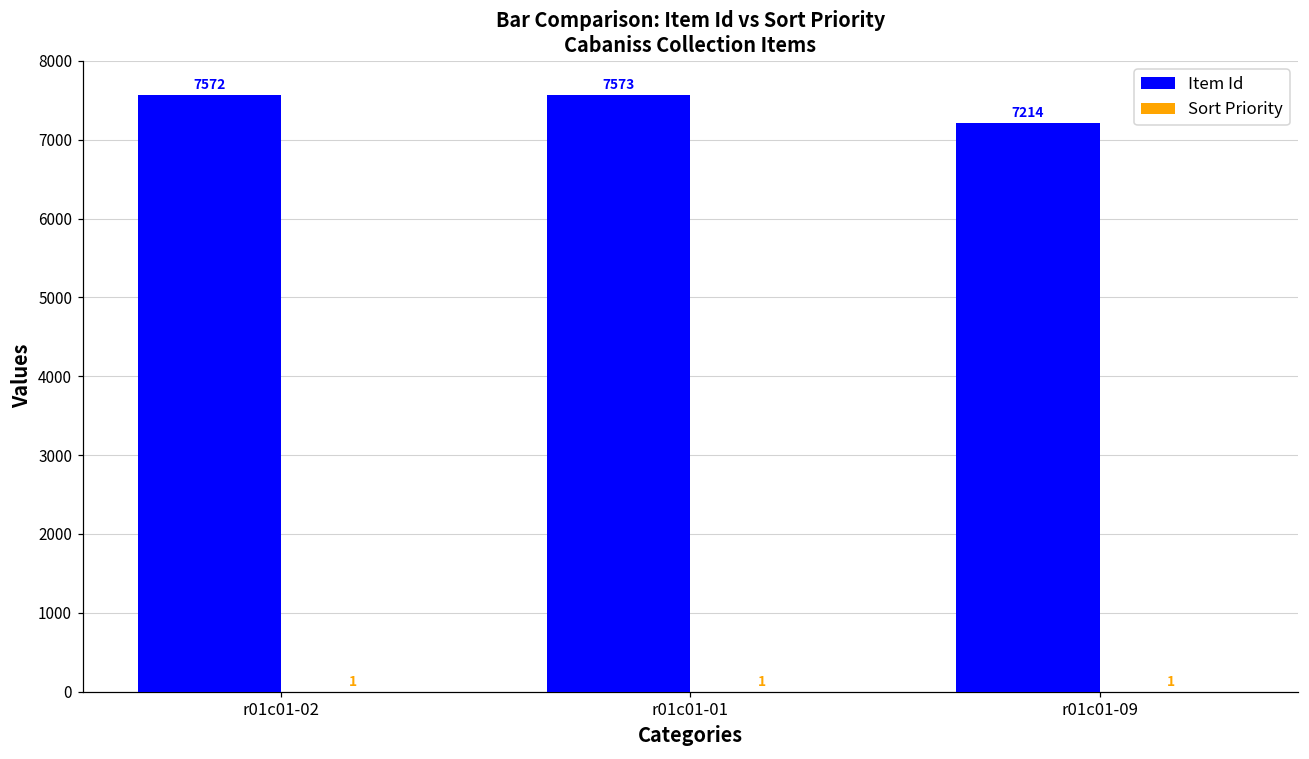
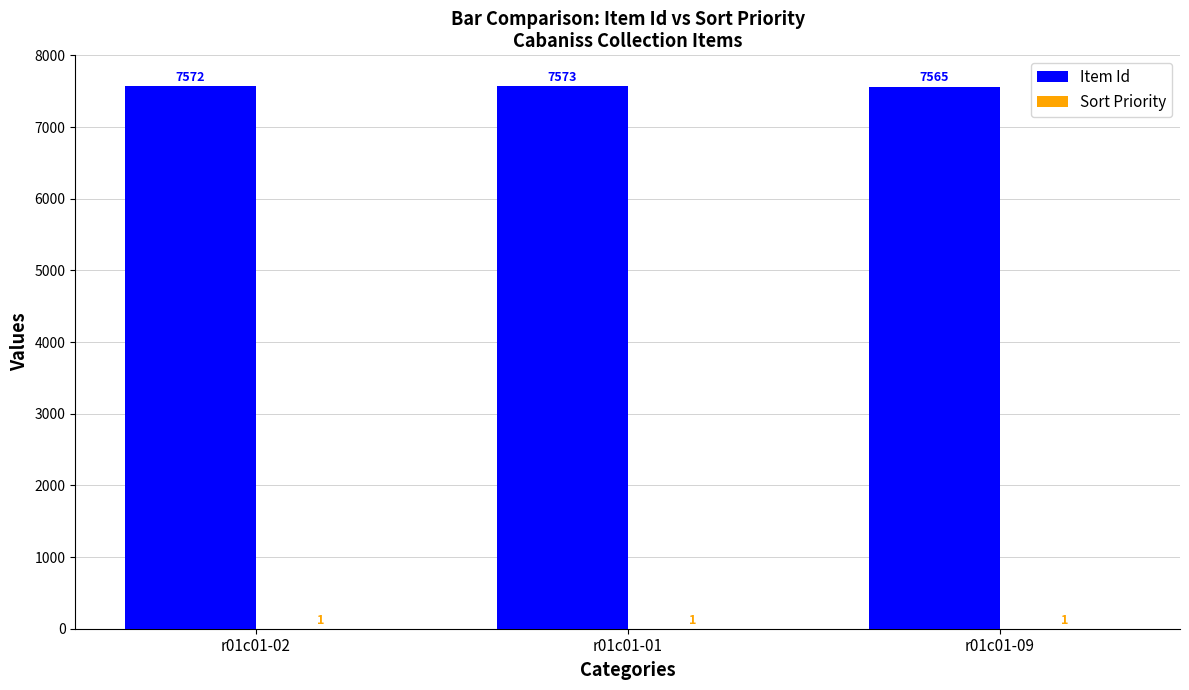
Item Id, r01c01-09: 7214 -> 7565
